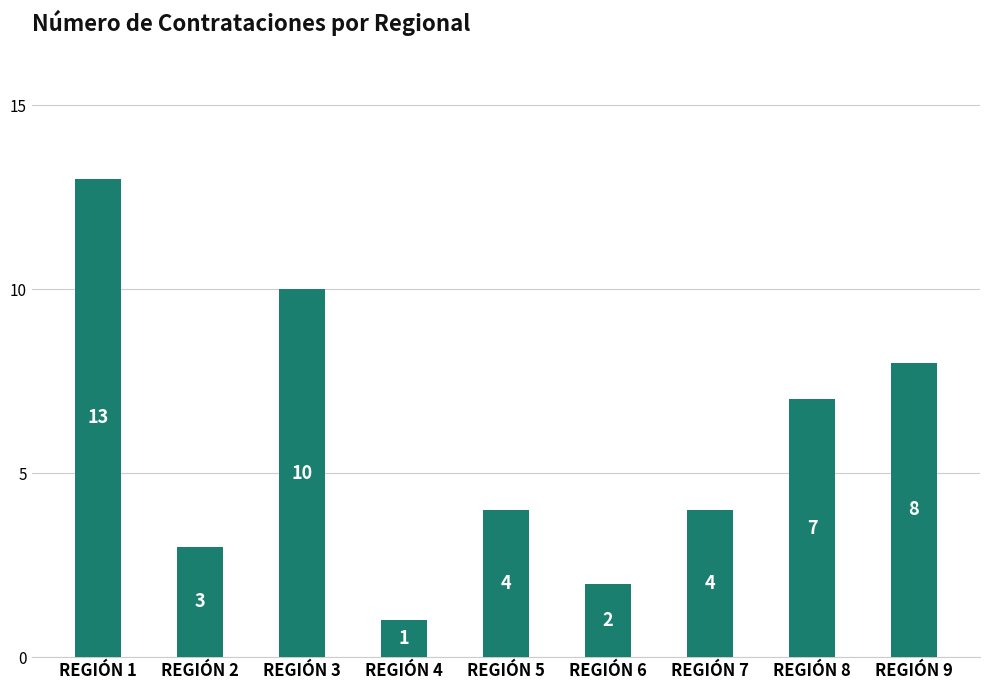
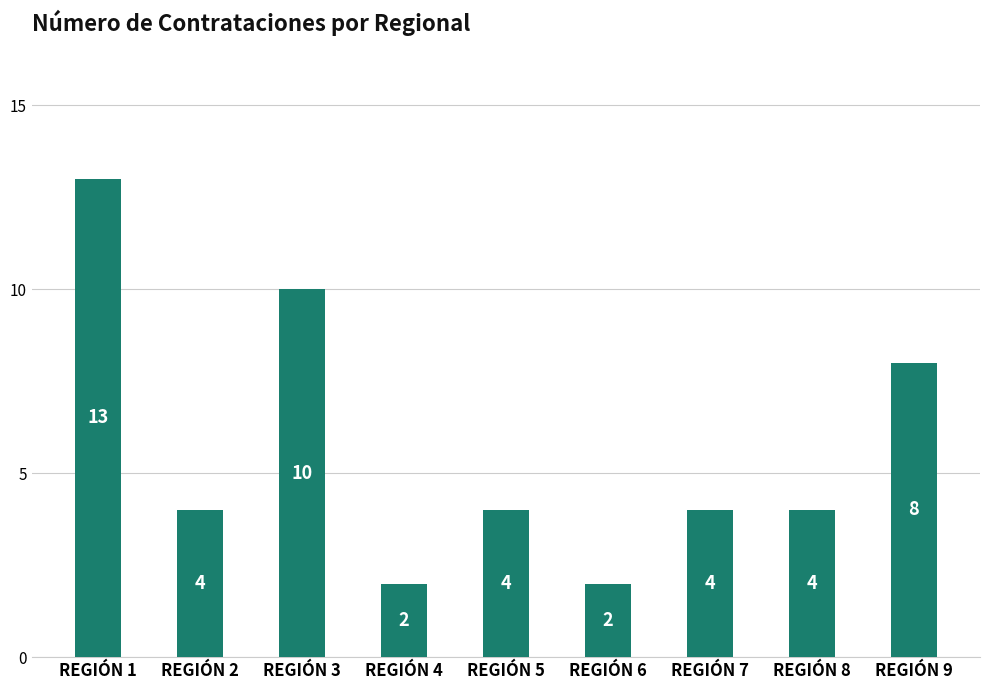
REGIÓN 2: 3 -> 4
REGIÓN 4: 1 -> 2
REGIÓN 8: 7 -> 4
